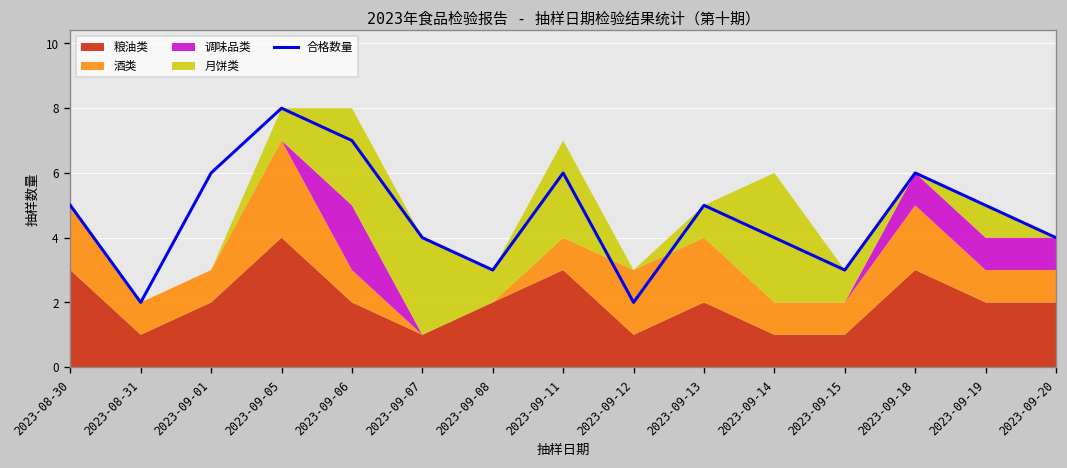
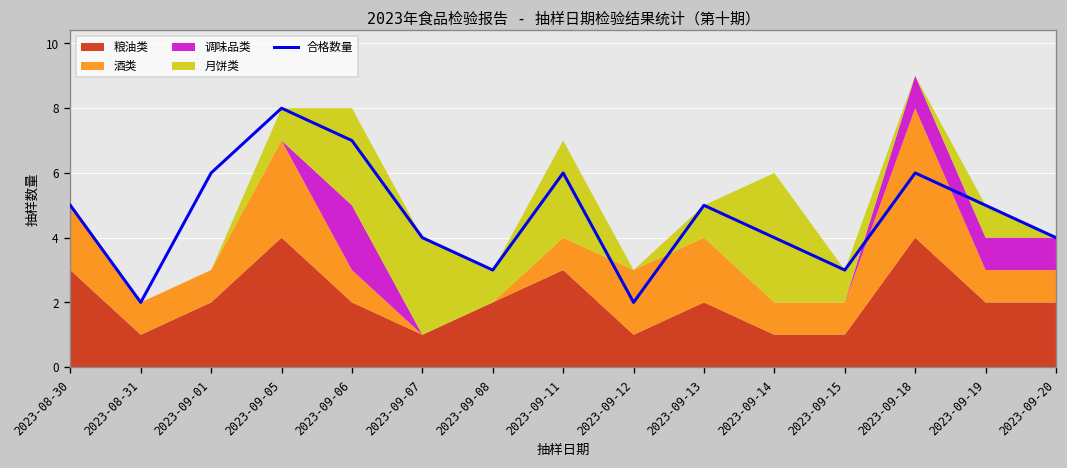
粮油类, 2023-09-18: 3 -> 4
酒类, 2023-09-18: 2 -> 4
